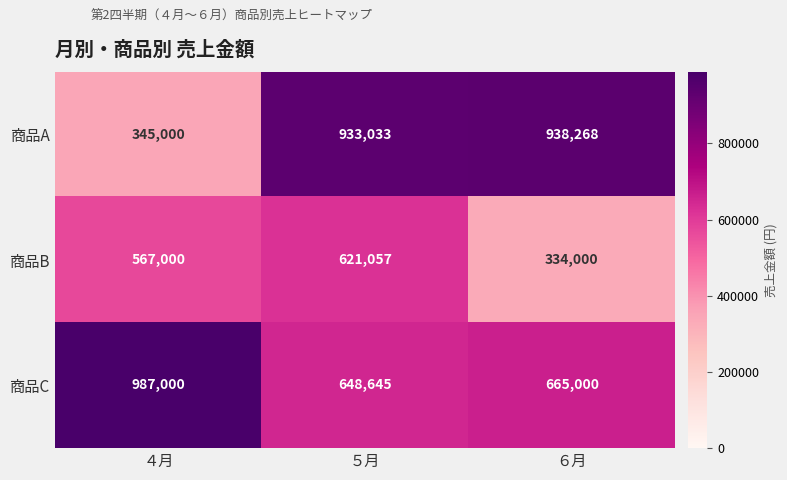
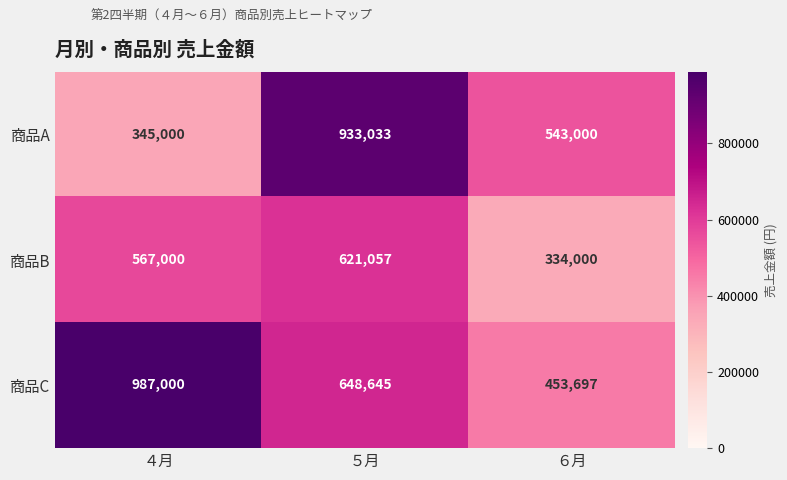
商品A, ６月: 938,268 -> 543,000
商品C, ６月: 665,000 -> 453,697
